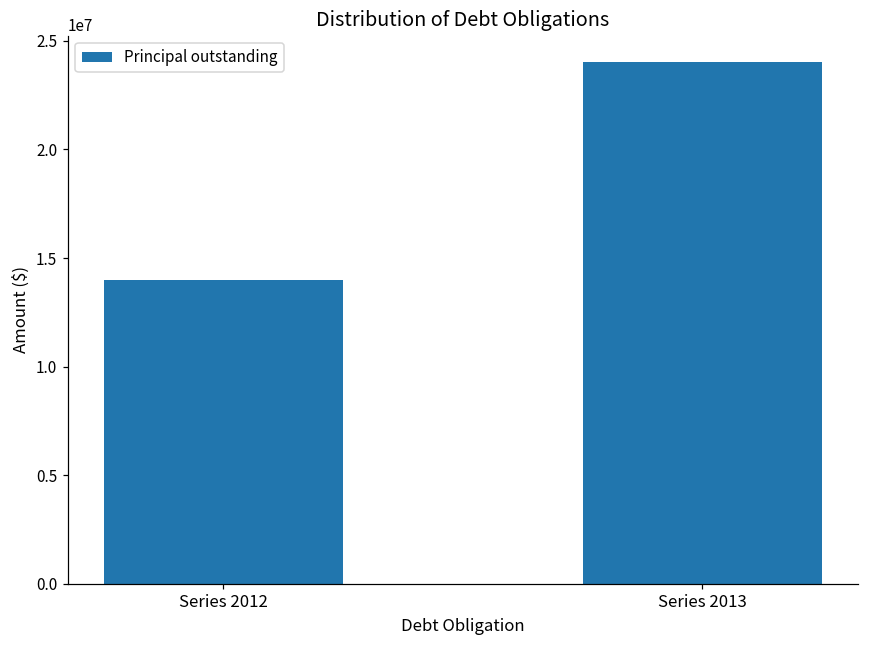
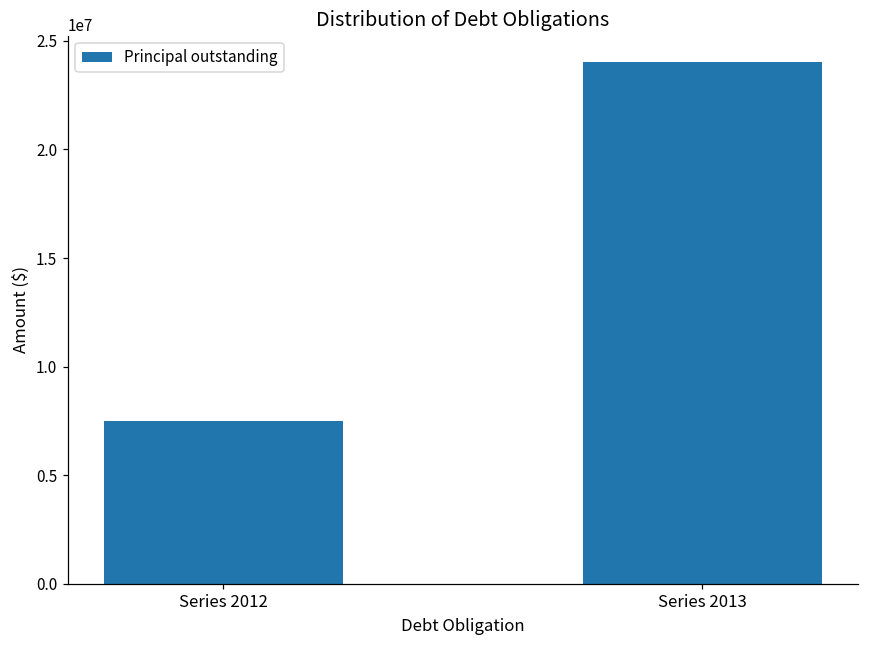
Series 2012: 14000000 -> 7500000
